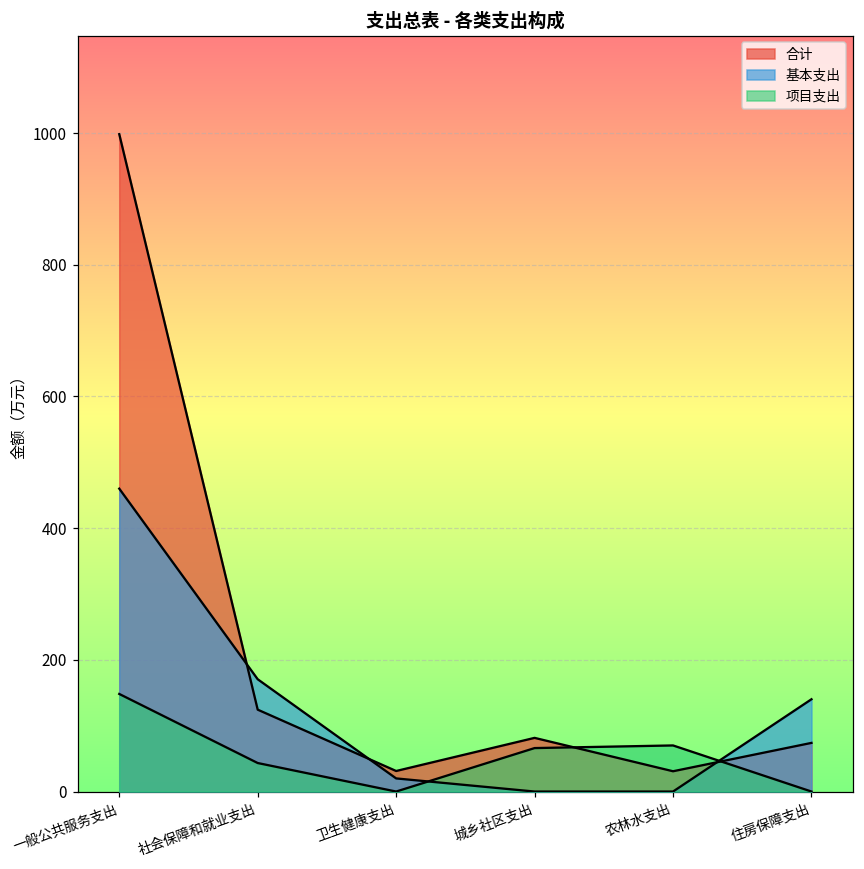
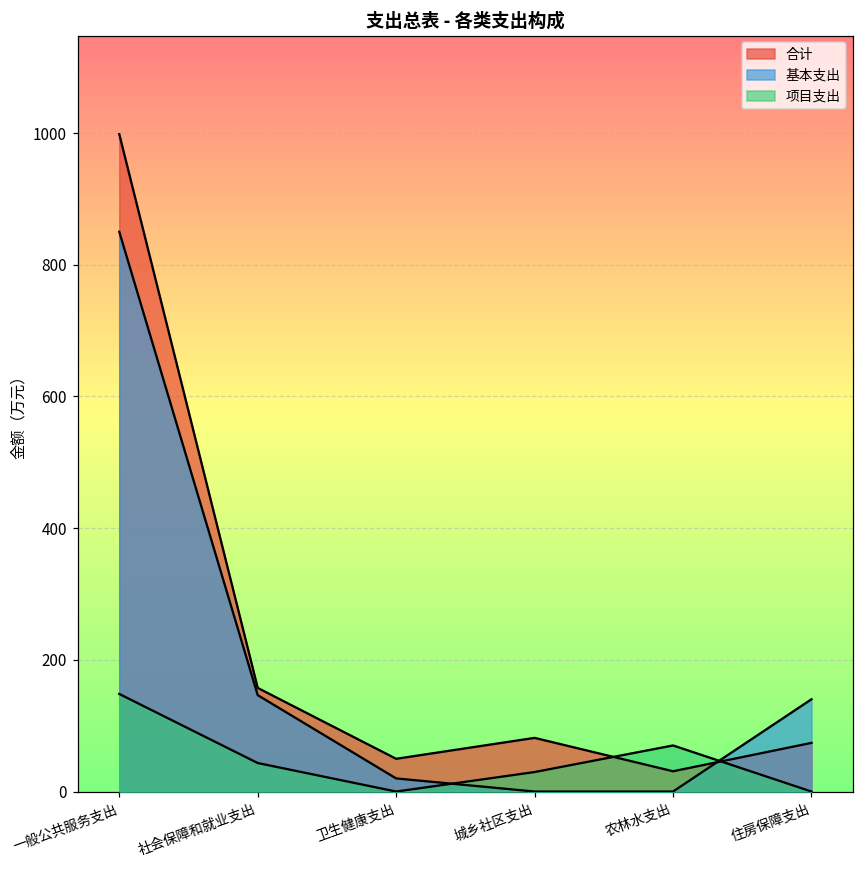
基本支出, 一般公共服务支出: 460 -> 850
合计, 社会保障和就业支出: 120 -> 160
基本支出, 社会保障和就业支出: 170 -> 150
合计, 卫生健康支出: 30 -> 50
项目支出, 城乡社区支出: 70 -> 30
